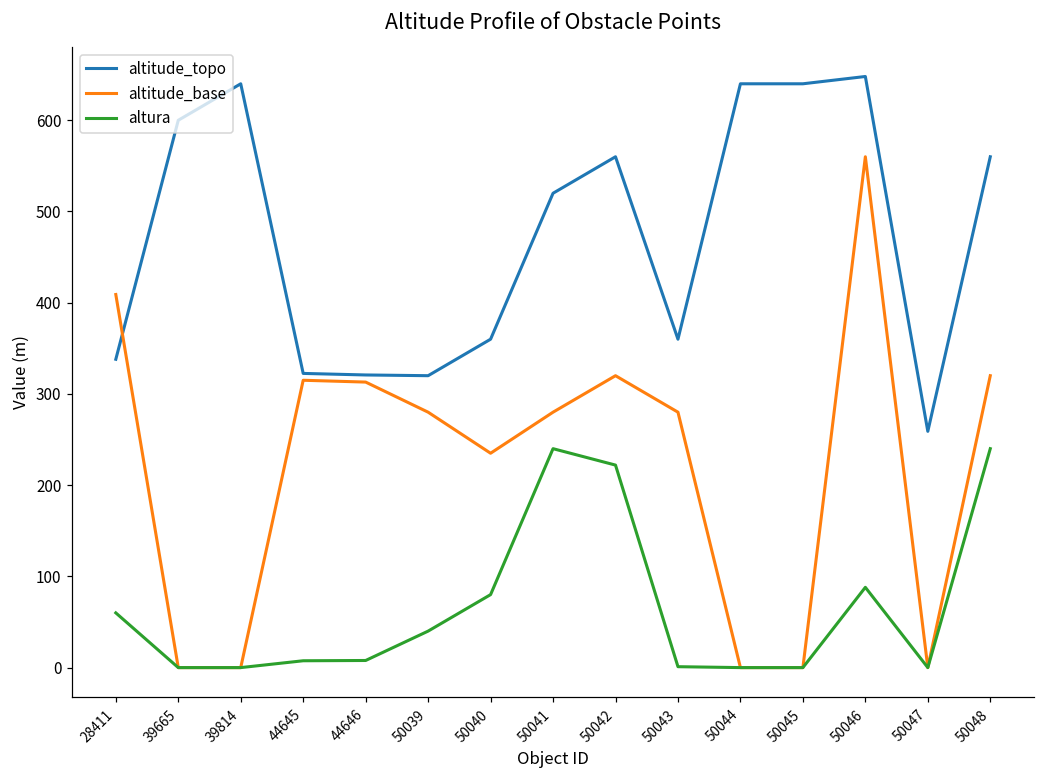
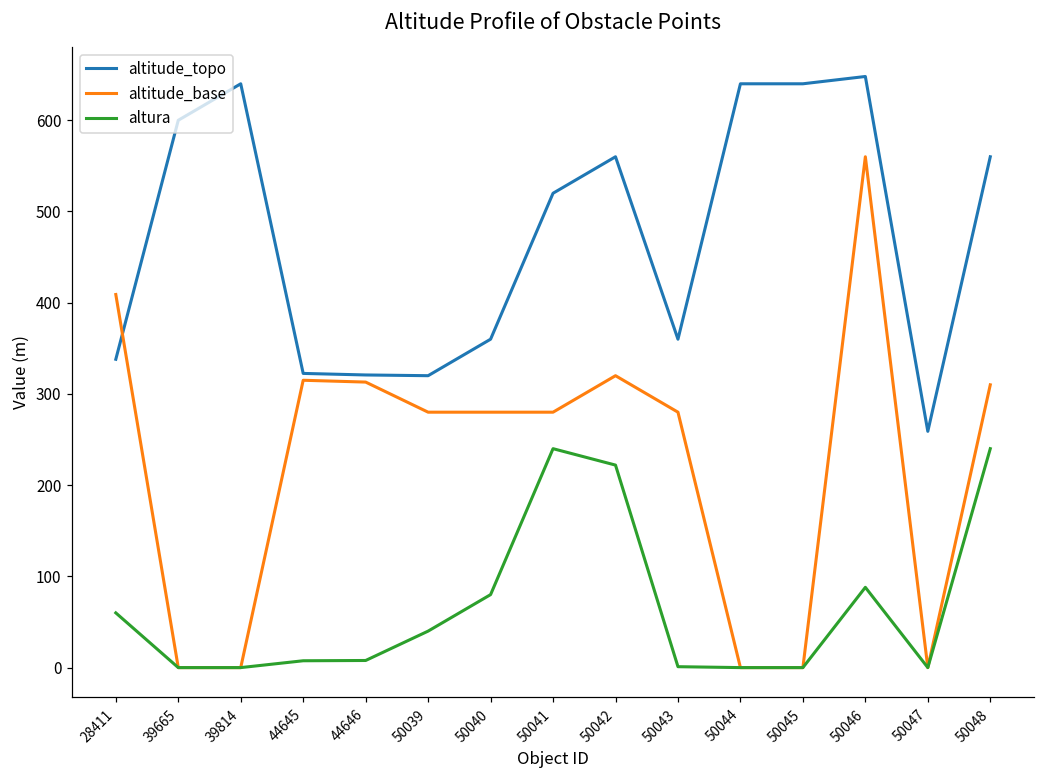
altitude_base, 50040: 240 -> 280
altitude_base, 50048: 320 -> 310
